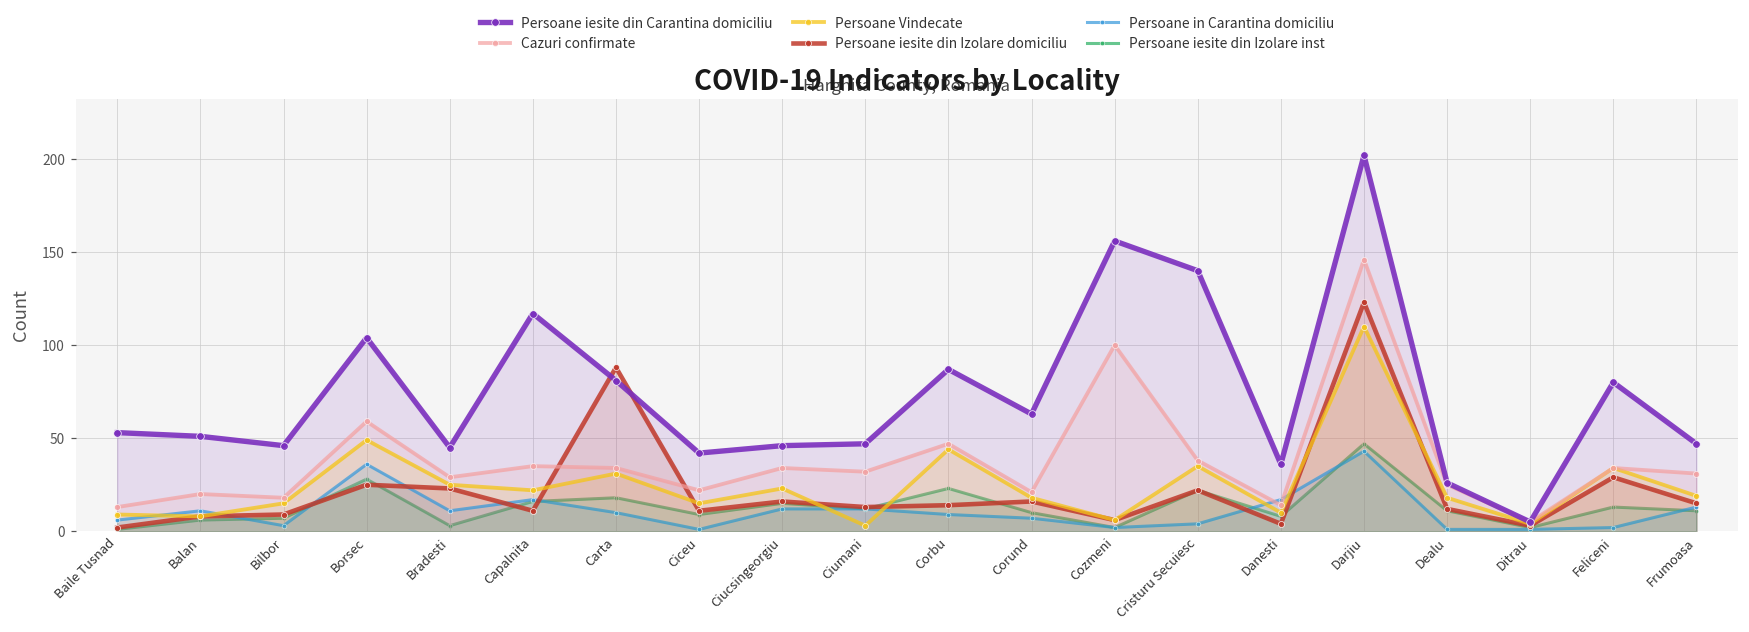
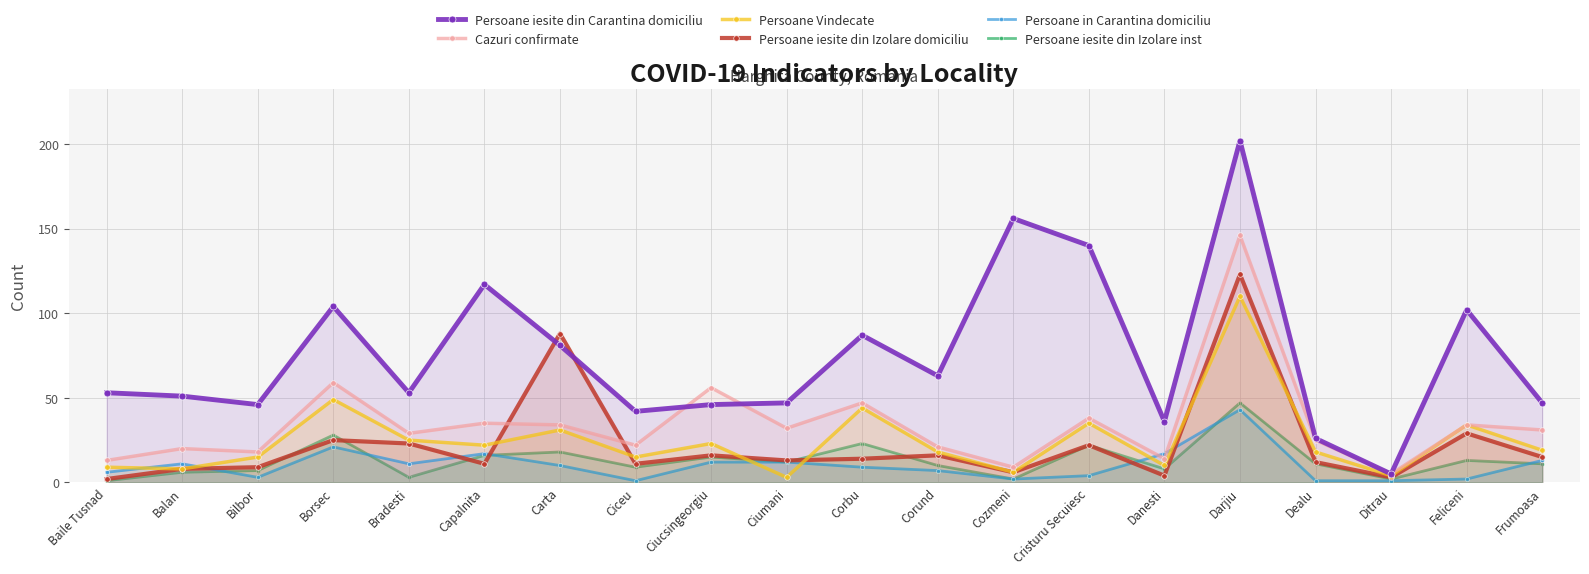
Persoane in Carantina domiciliu, Borsec: 36 -> 21
Persoane iesite din Carantina domiciliu, Bradesti: 45 -> 53
Cazuri confirmate, Ciucsingeorgiu: 34 -> 56
Cazuri confirmate, Cozmeni: 100 -> 9
Persoane iesite din Carantina domiciliu, Feliceni: 80 -> 102
